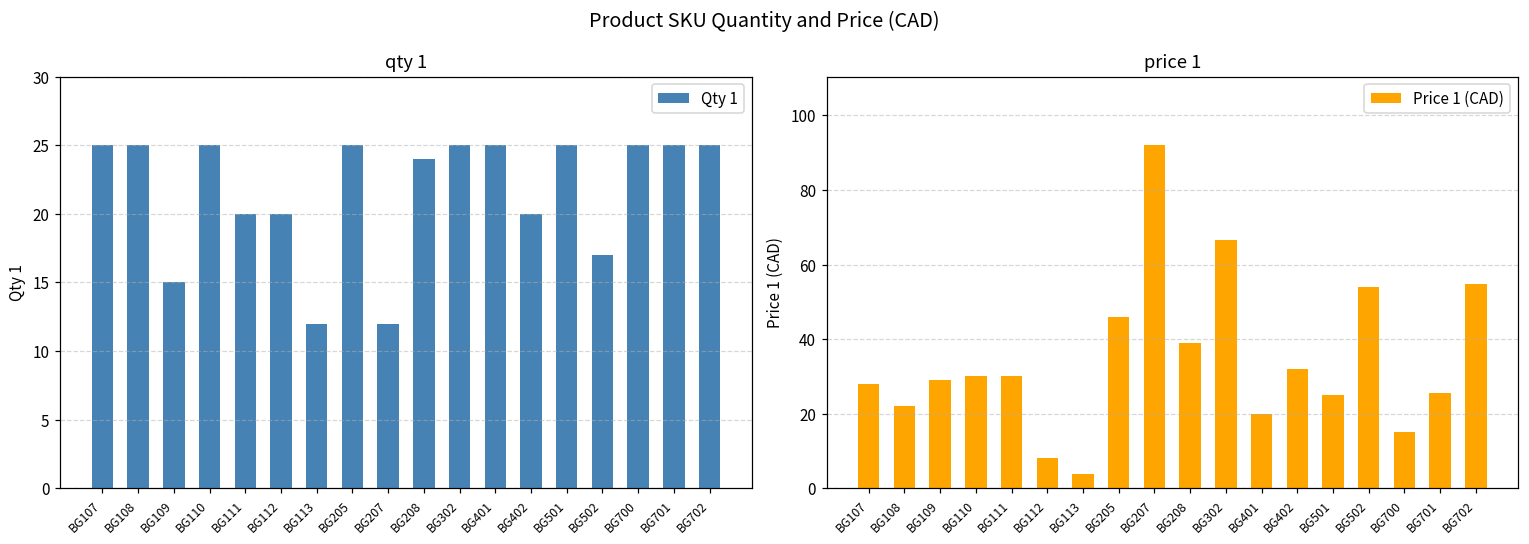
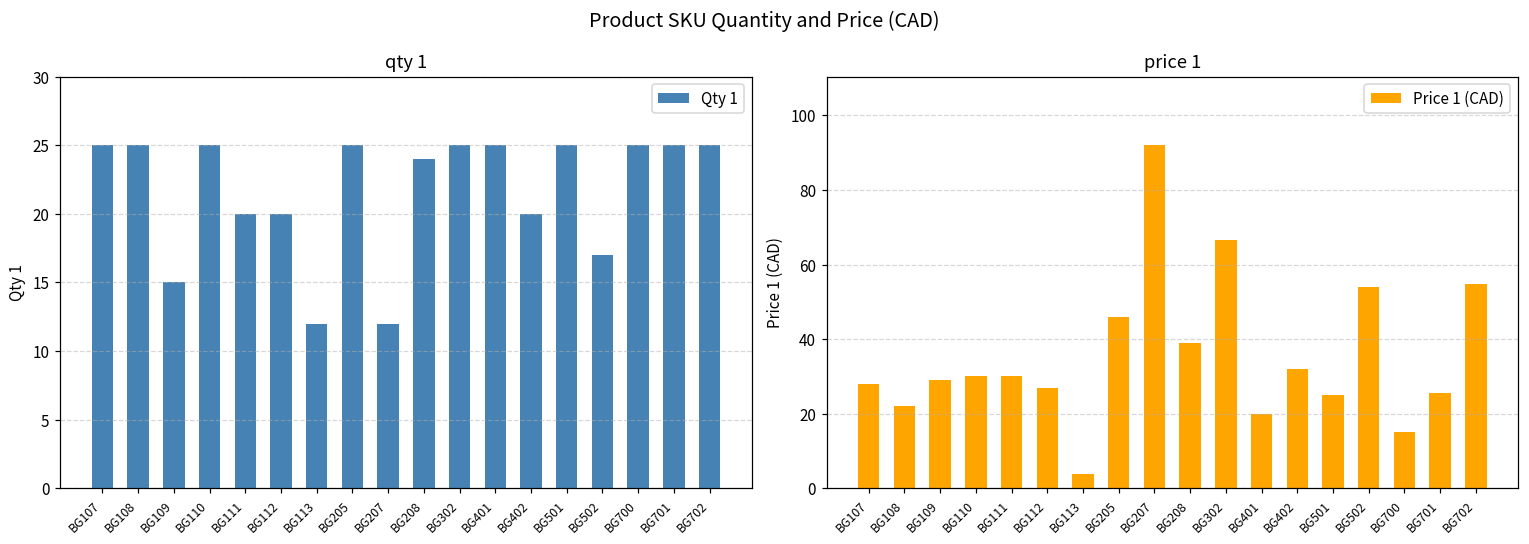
price 1, BG112: 8 -> 27
